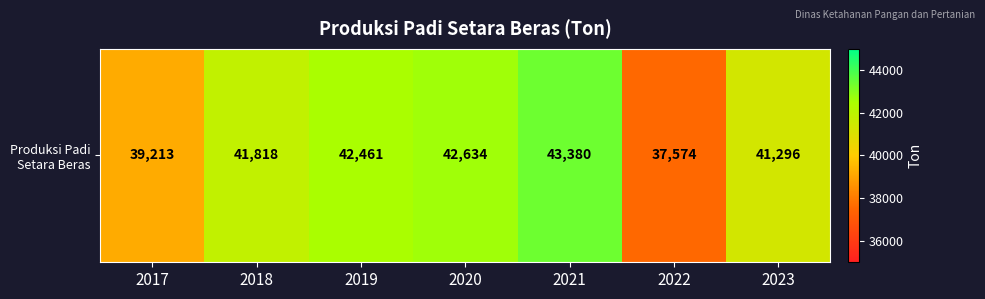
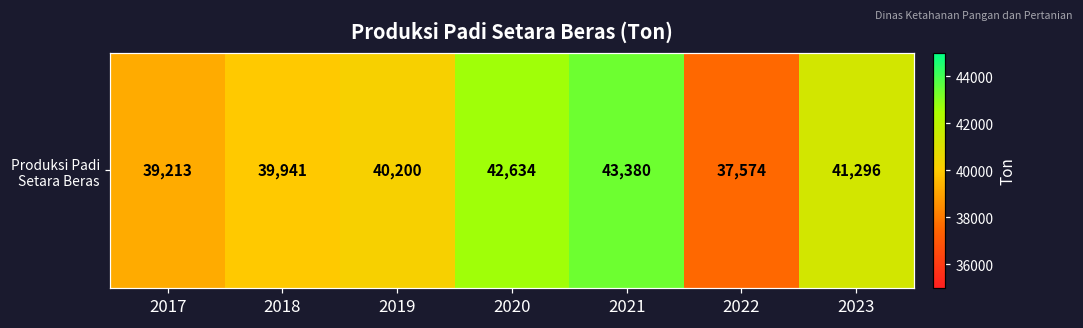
Produksi Padi Setara Beras, 2018: 41,818 -> 39,941
Produksi Padi Setara Beras, 2019: 42,461 -> 40,200
